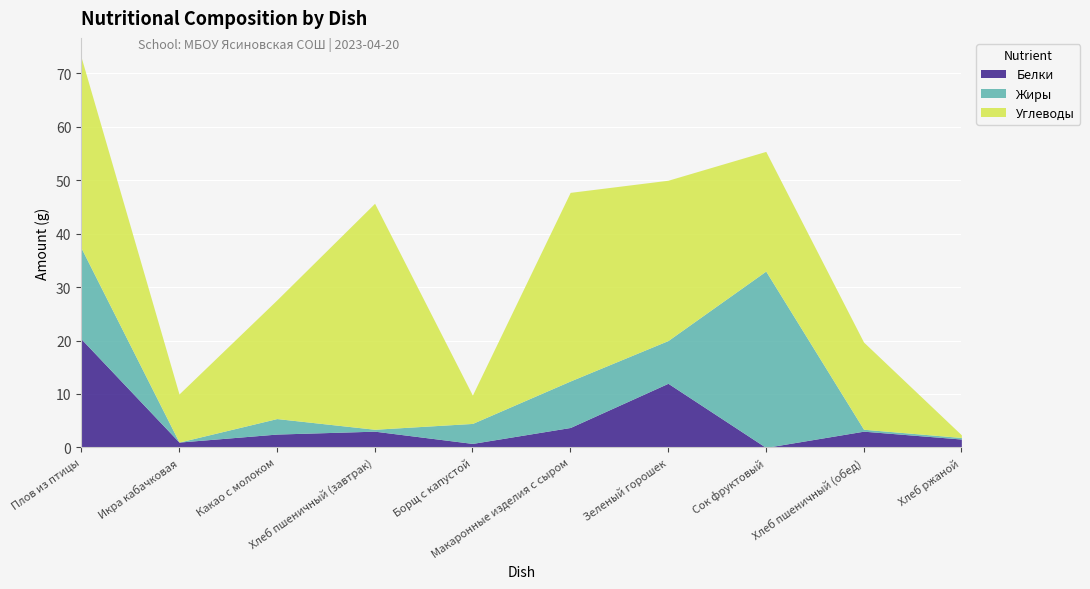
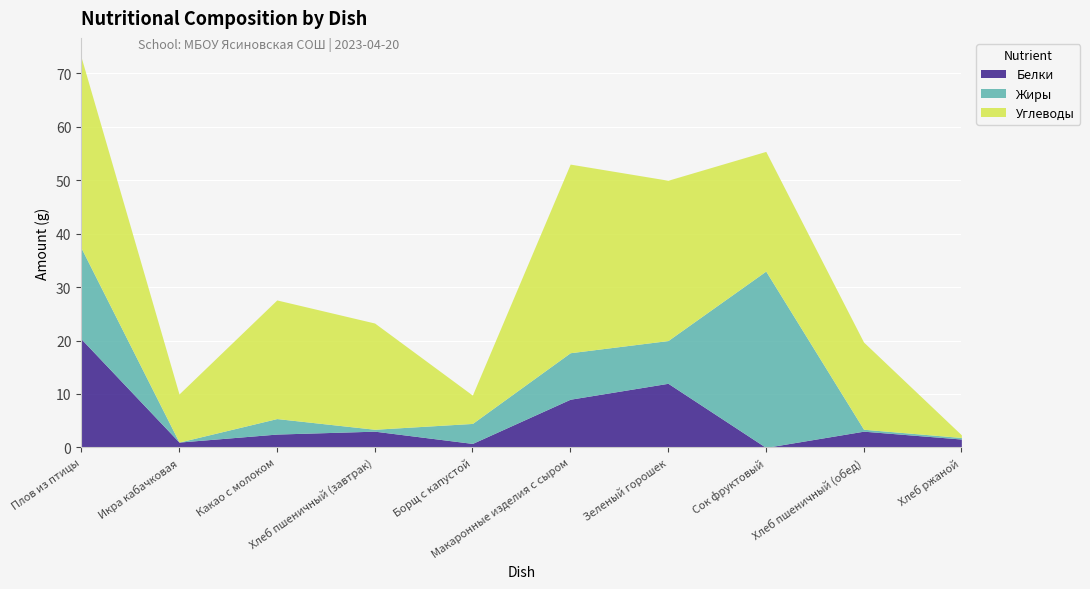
Углеводы, Хлеб пшеничный (завтрак): 42 -> 20
Белки, Макаронные изделия с сыром: 4 -> 9
